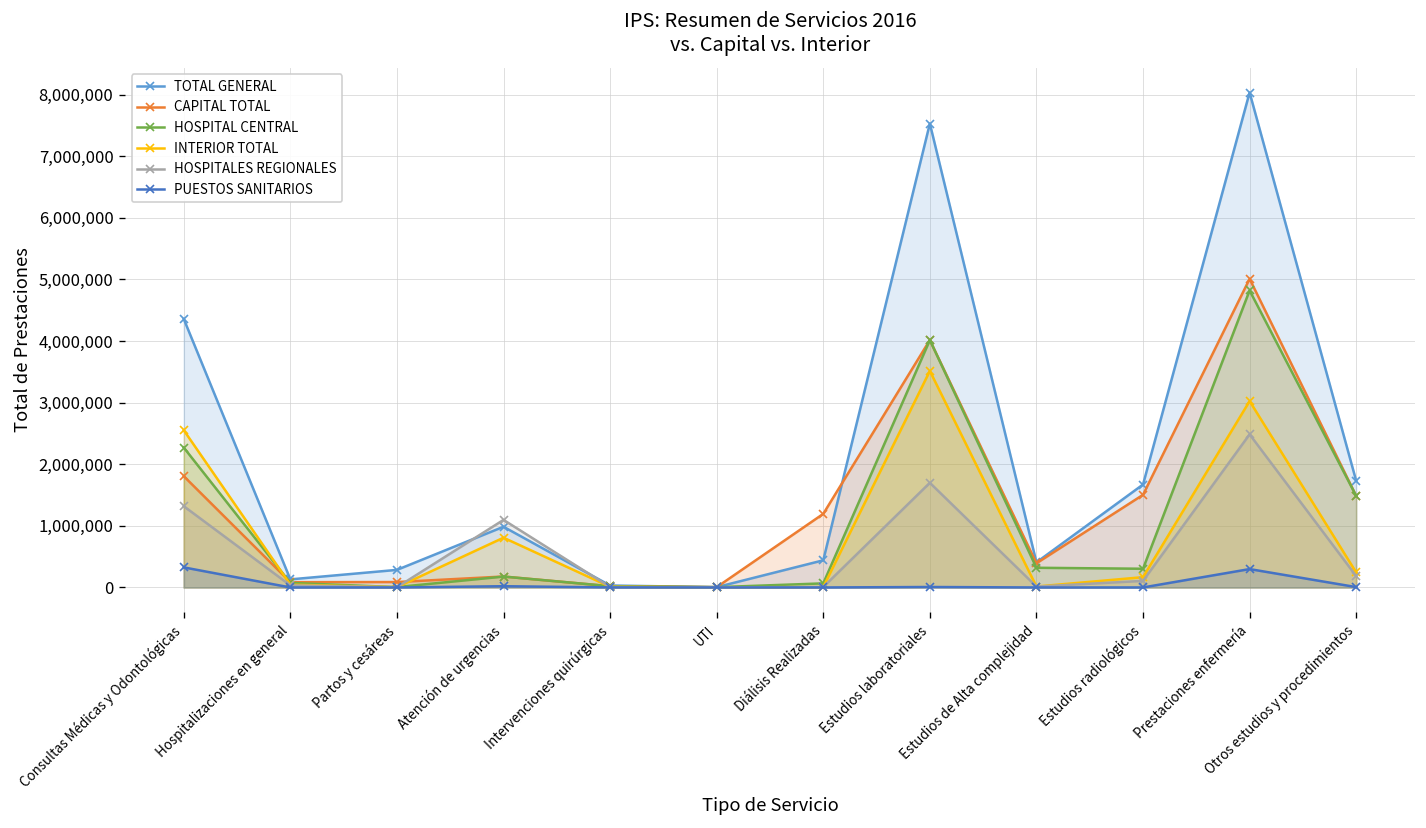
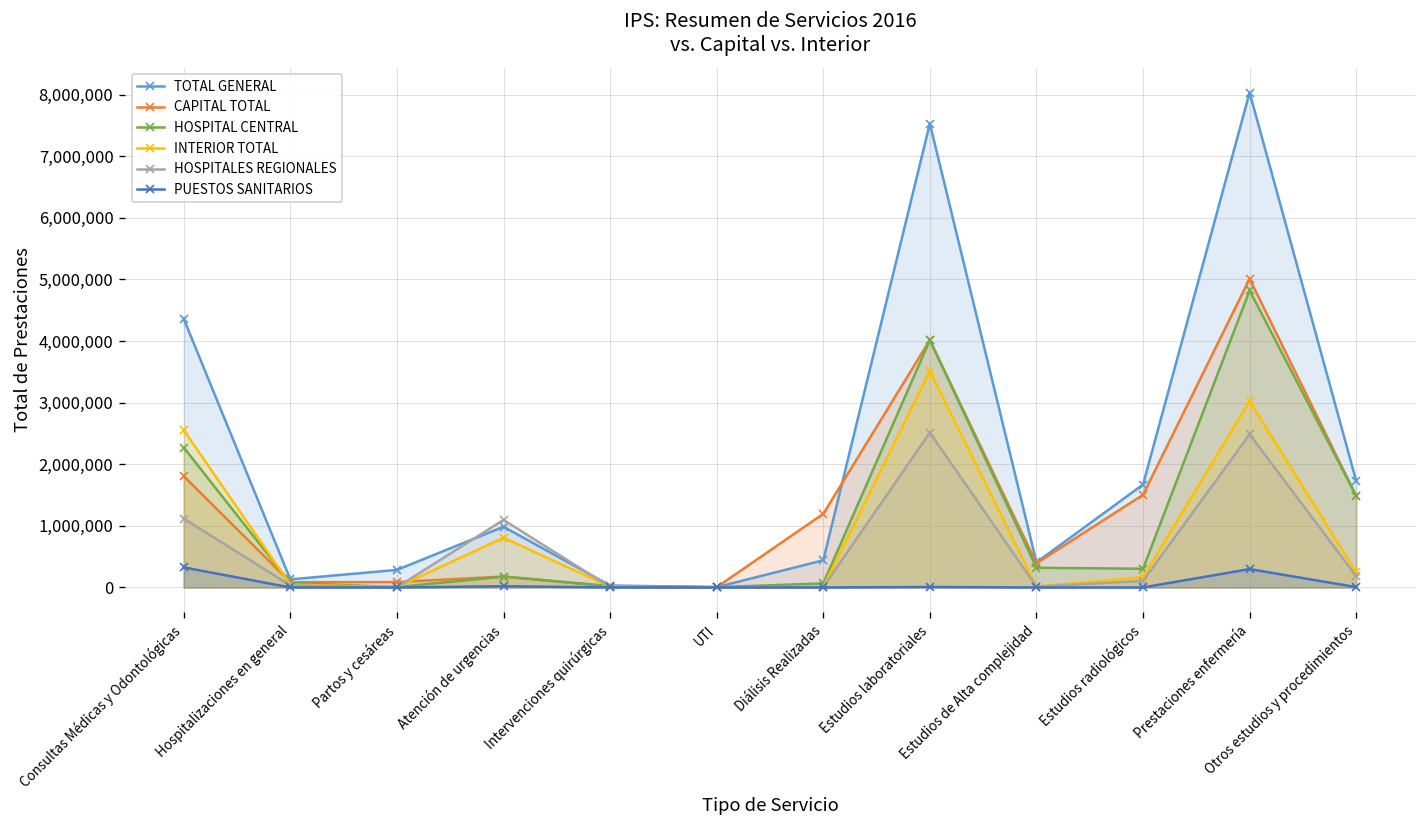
HOSPITALES REGIONALES, Consultas Médicas y Odontológicas: 1,300,000 -> 1,100,000
HOSPITALES REGIONALES, Estudios laboratoriales: 1,700,000 -> 2,500,000
